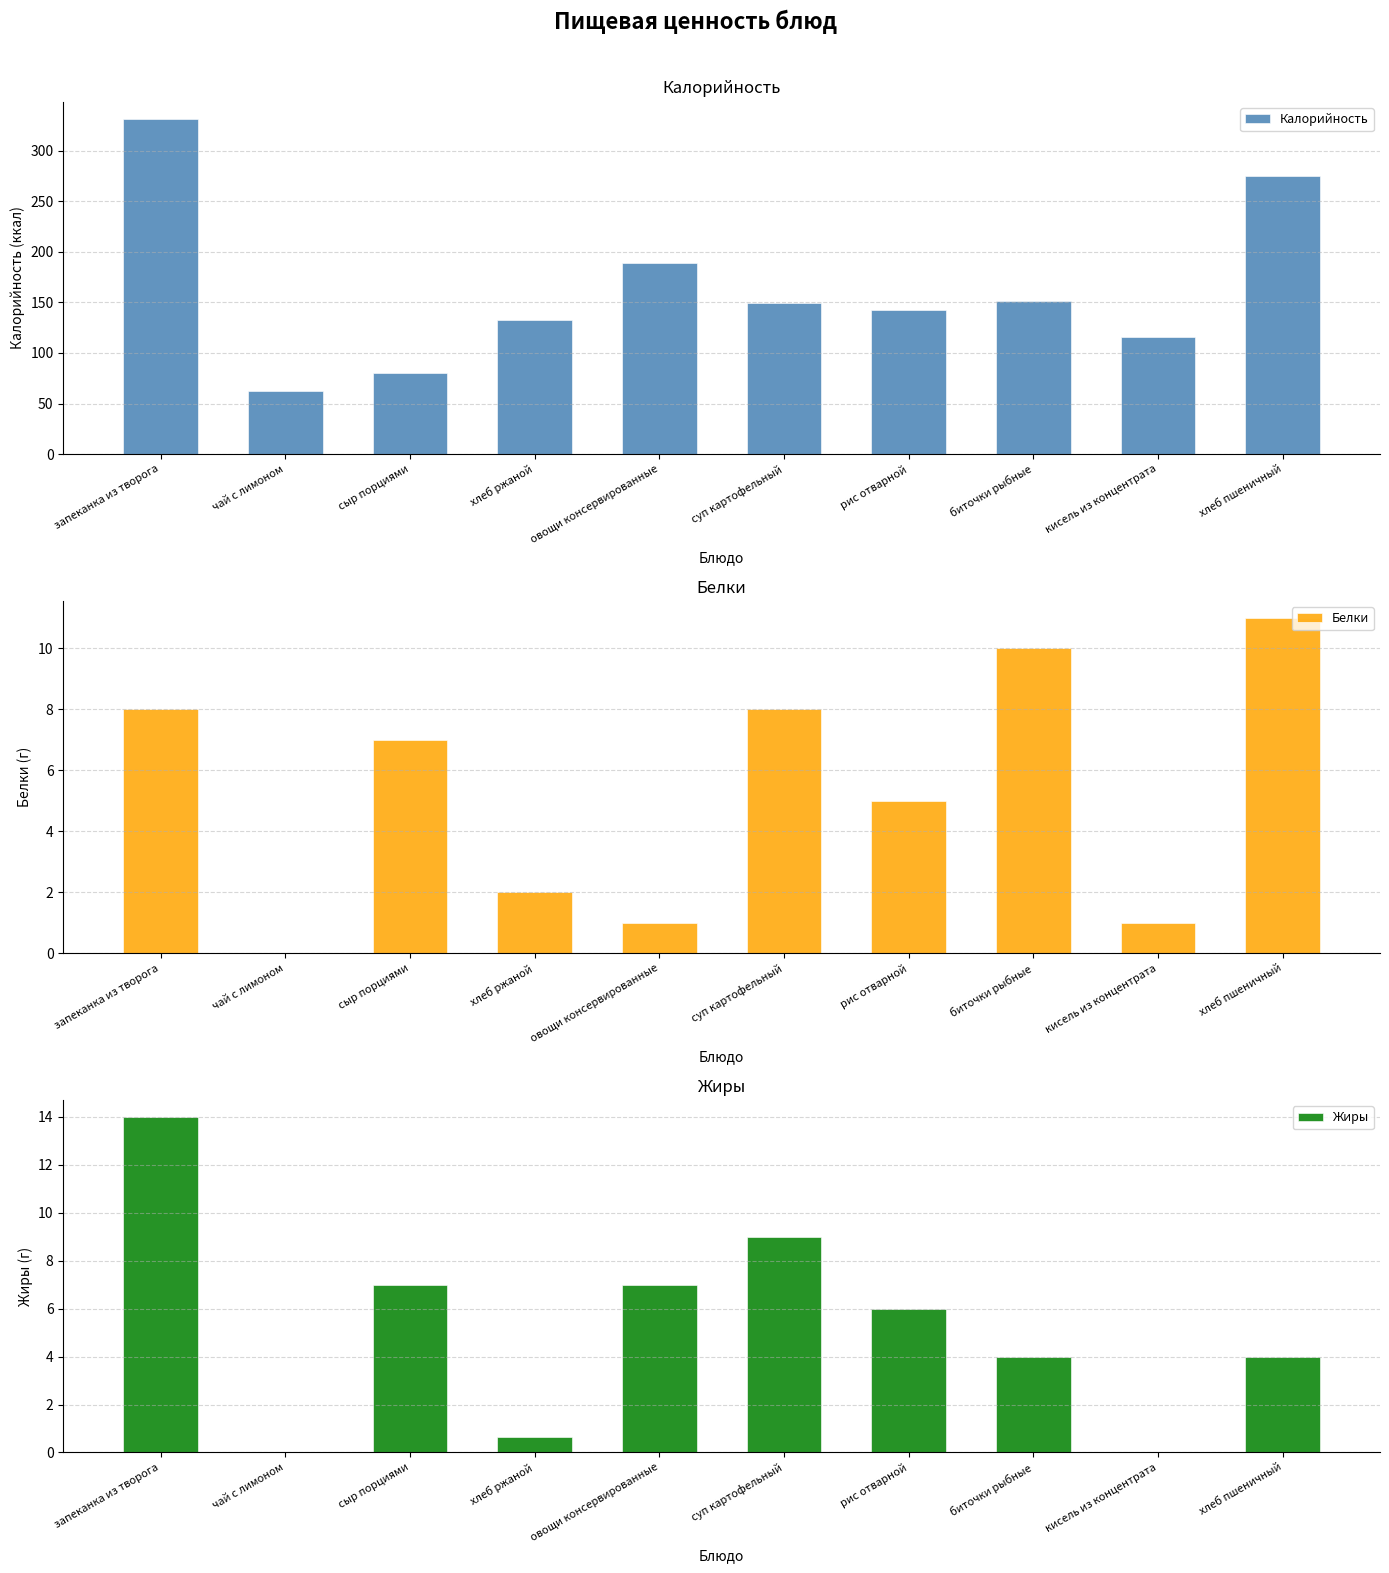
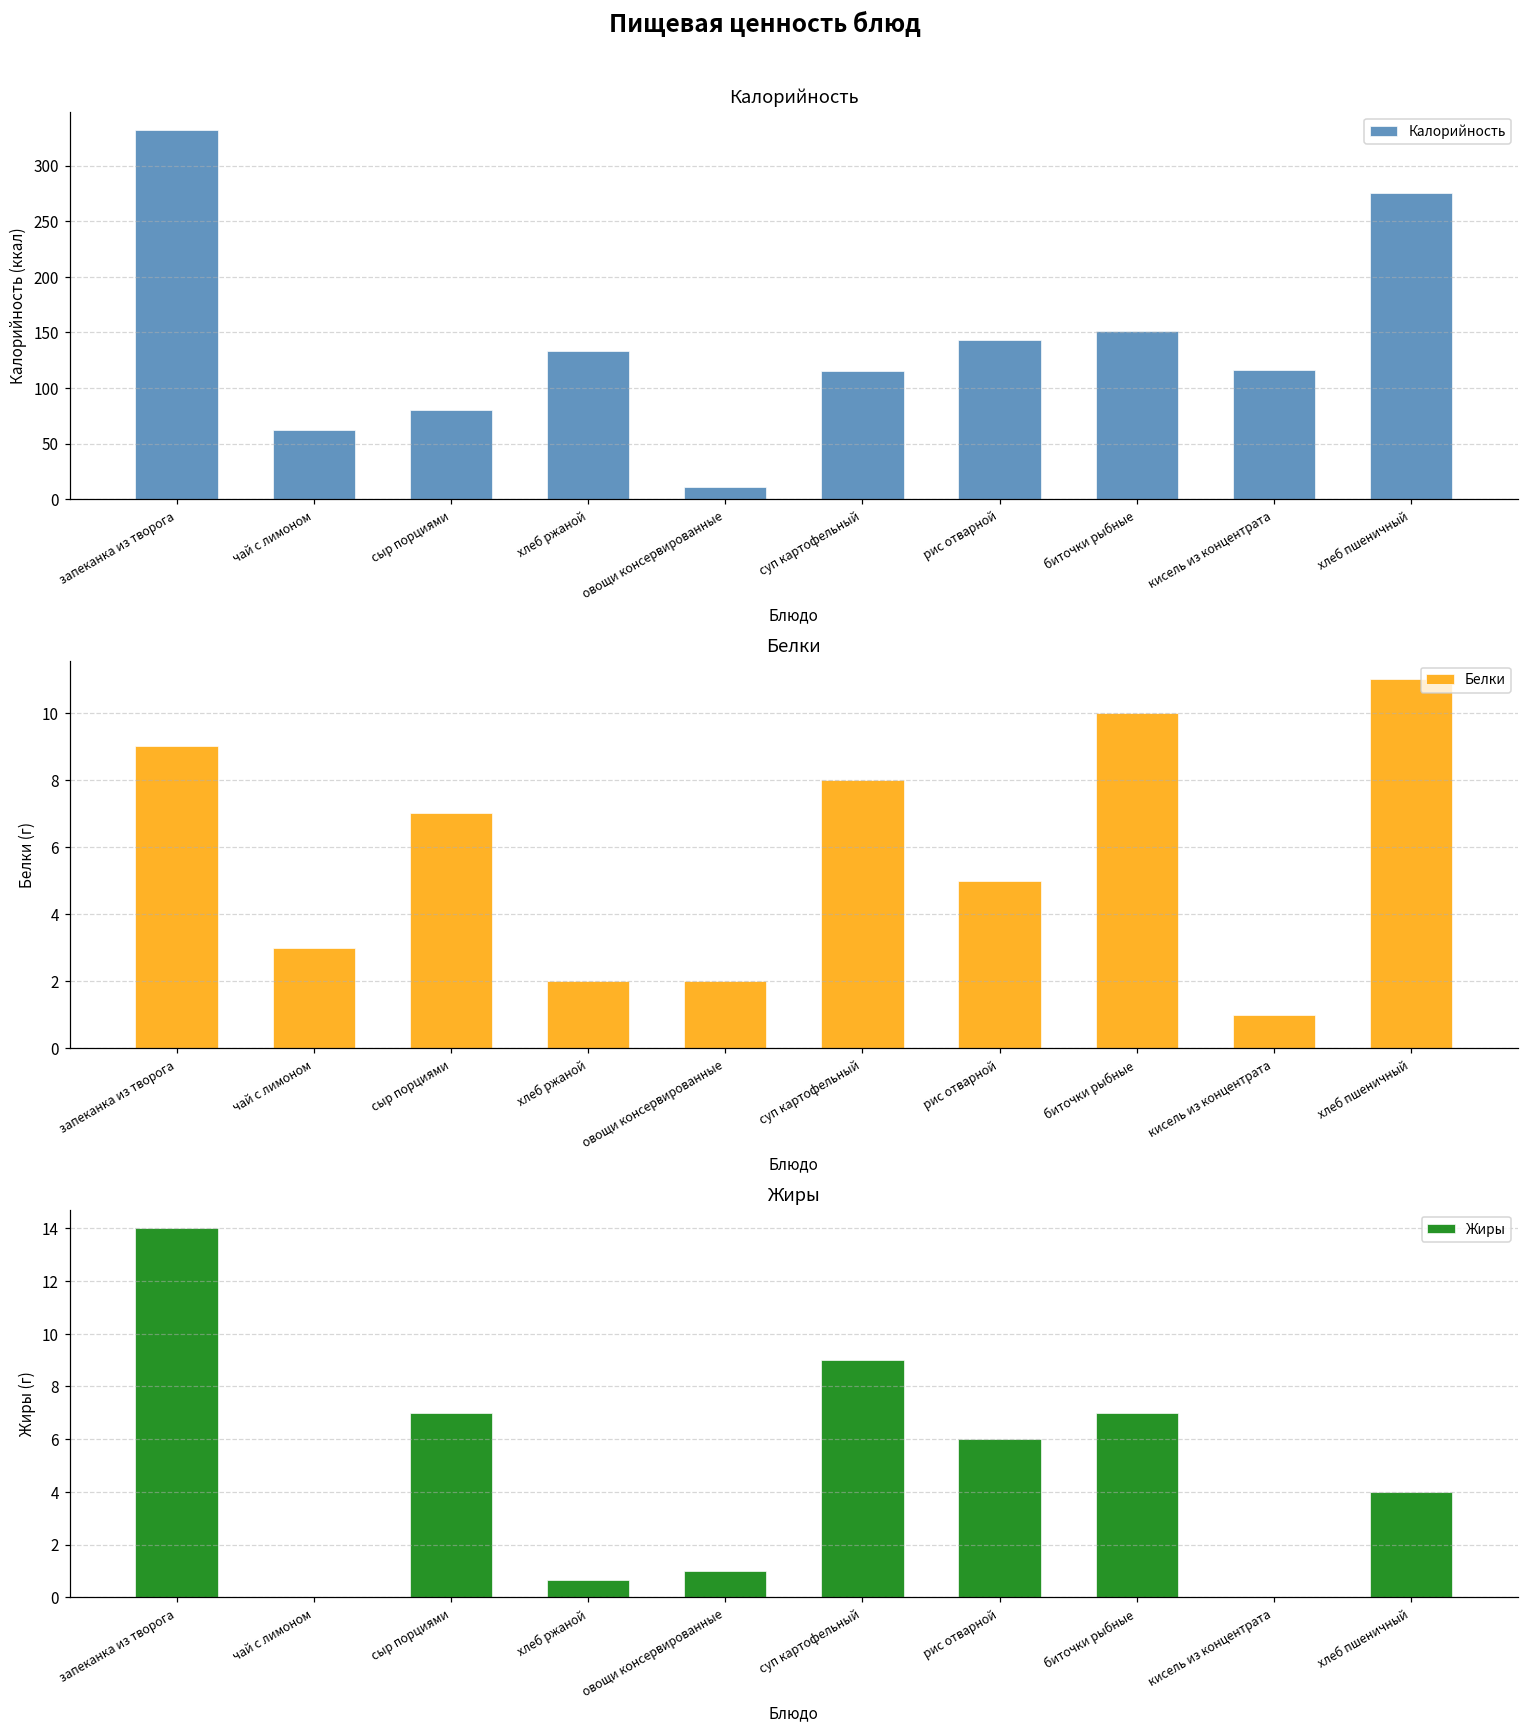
Калорийность, овощи консервированные: 189 -> 11
Калорийность, суп картофельный: 149 -> 115
Белки, запеканка из творога: 8 -> 9
Белки, чай с лимоном: 0 -> 3
Белки, овощи консервированные: 1 -> 2
Жиры, овощи консервированные: 7 -> 1
Жиры, биточки рыбные: 4 -> 7
